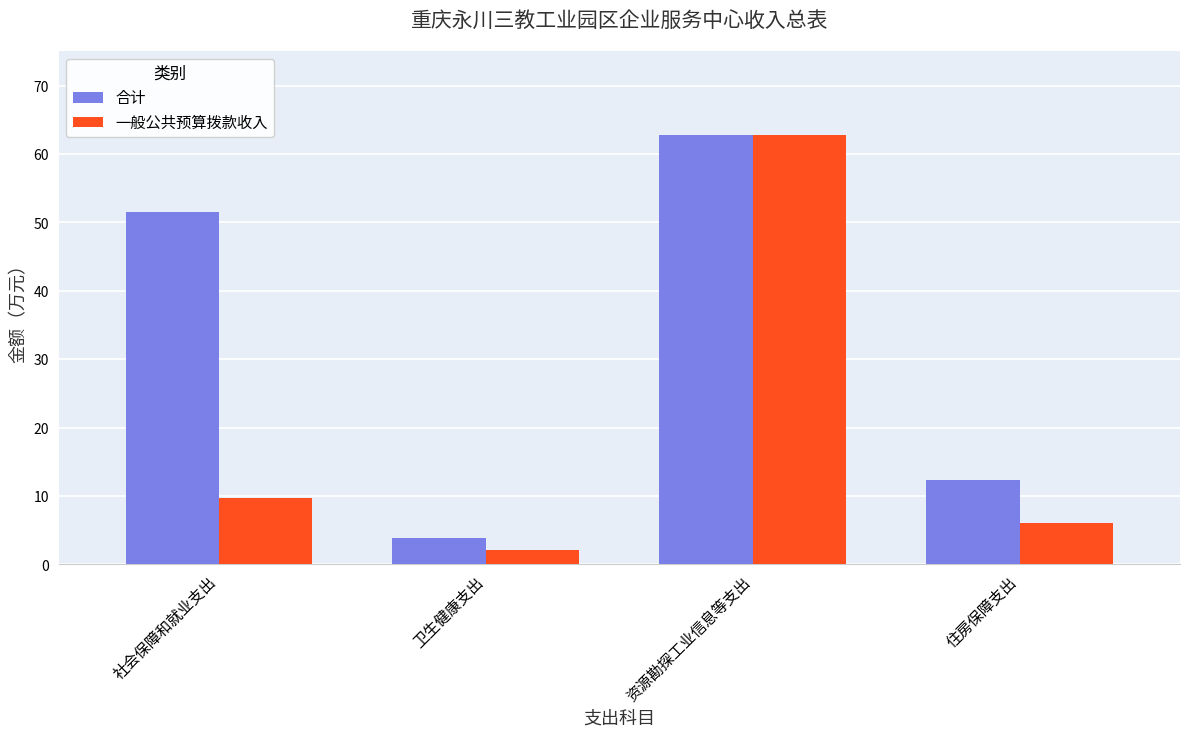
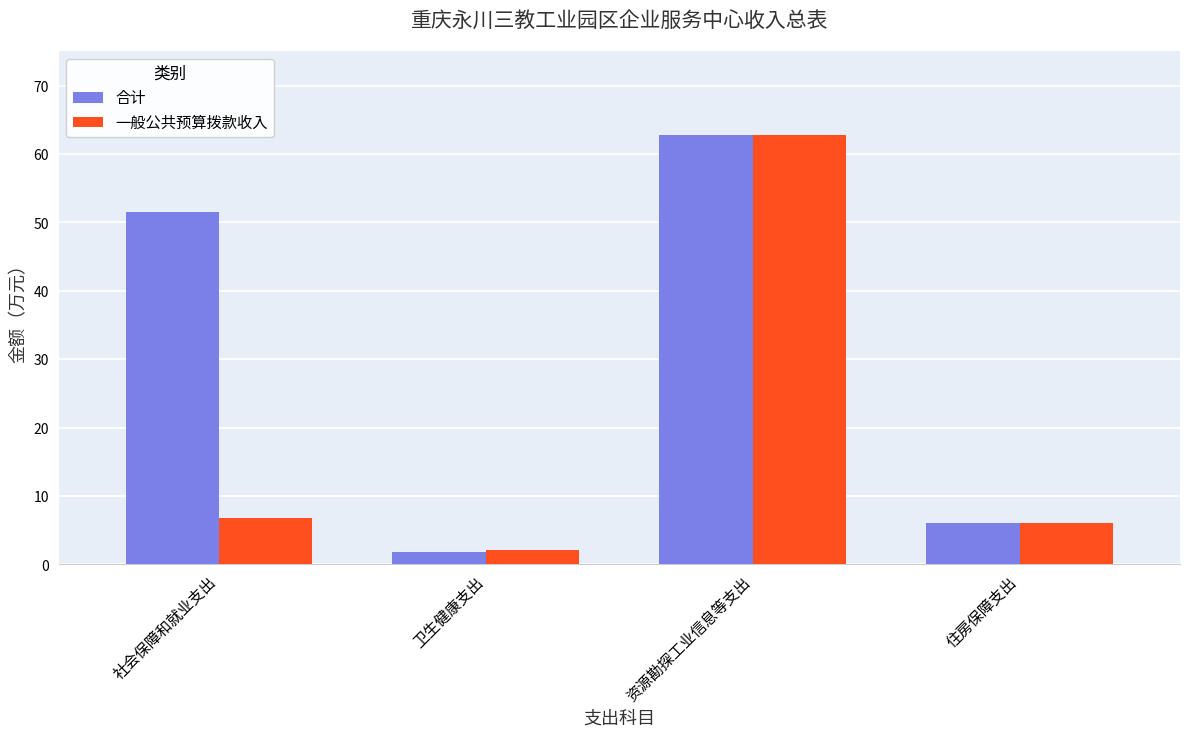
一般公共预算拨款收入, 社会保障和就业支出: 10 -> 7
合计, 卫生健康支出: 4 -> 2
合计, 住房保障支出: 12 -> 6
